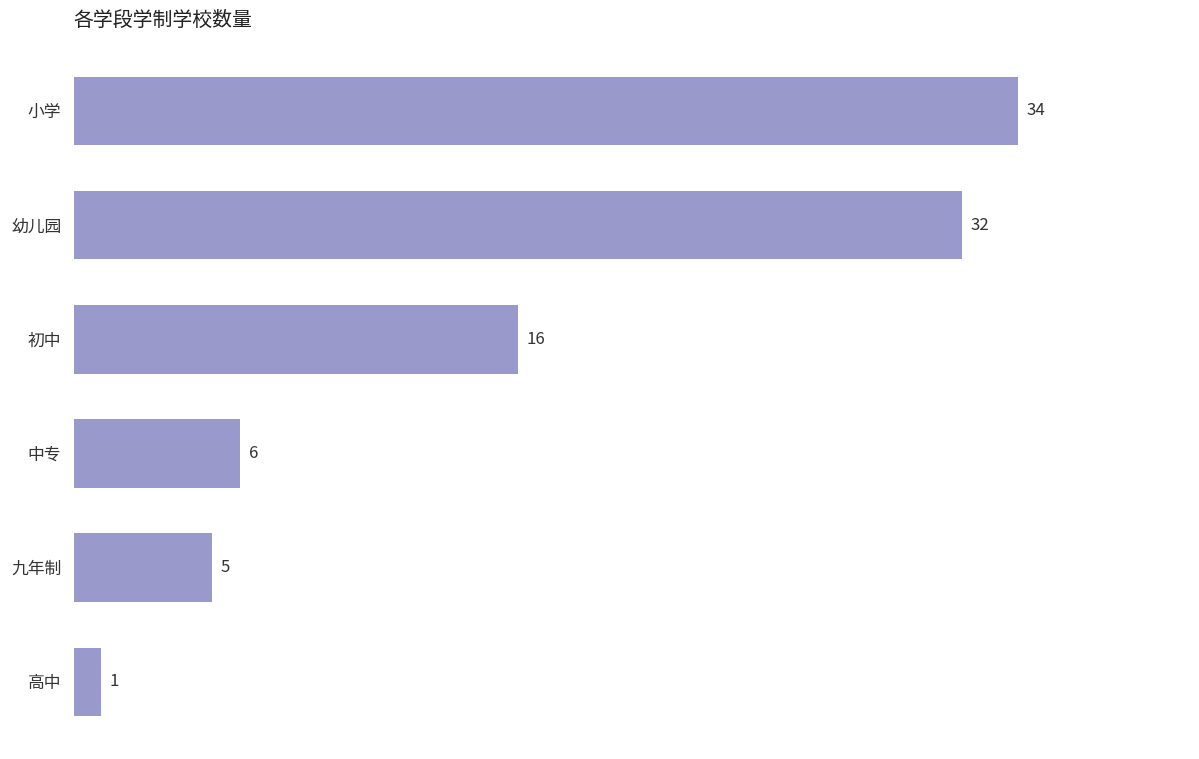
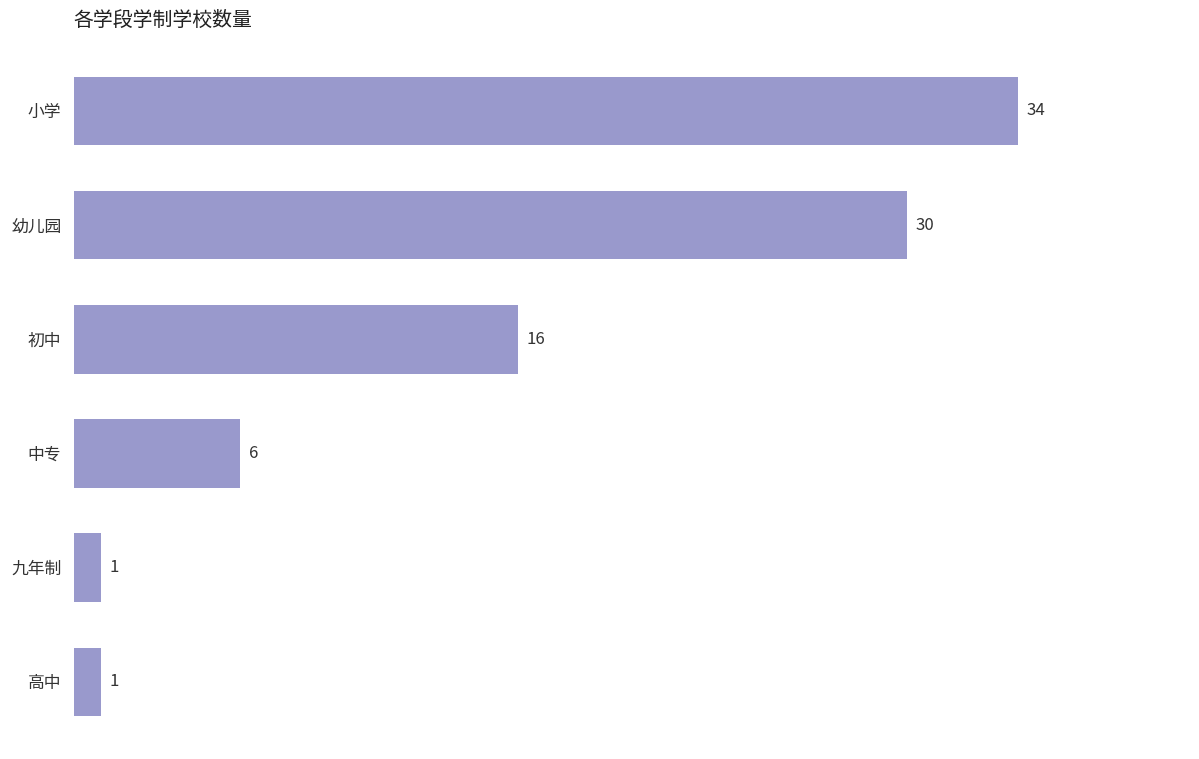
幼儿园: 32 -> 30
九年制: 5 -> 1
